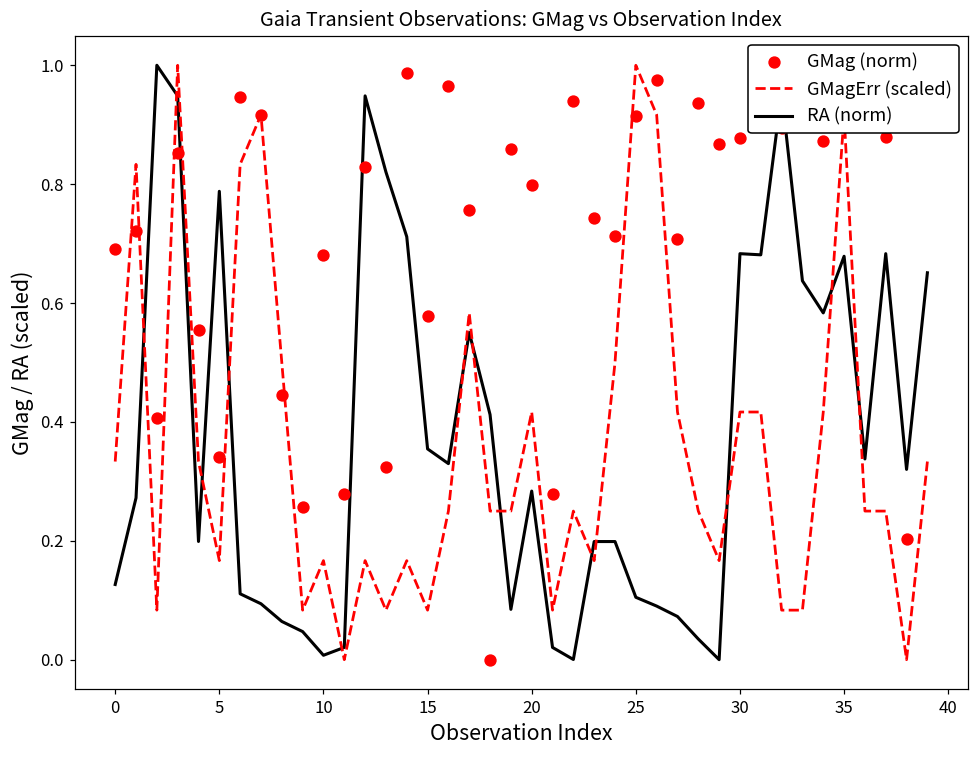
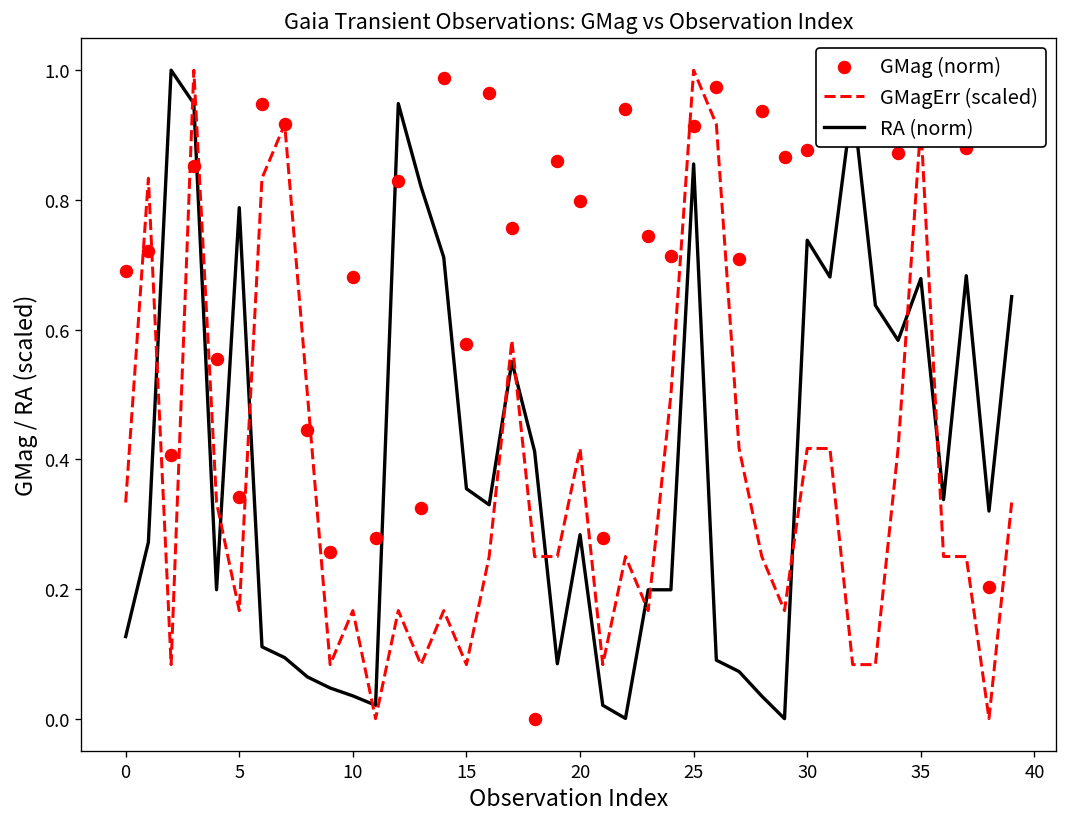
RA (norm), 10: 0.01 -> 0.04
RA (norm), 25: 0.10 -> 0.86
RA (norm), 30: 0.68 -> 0.74
